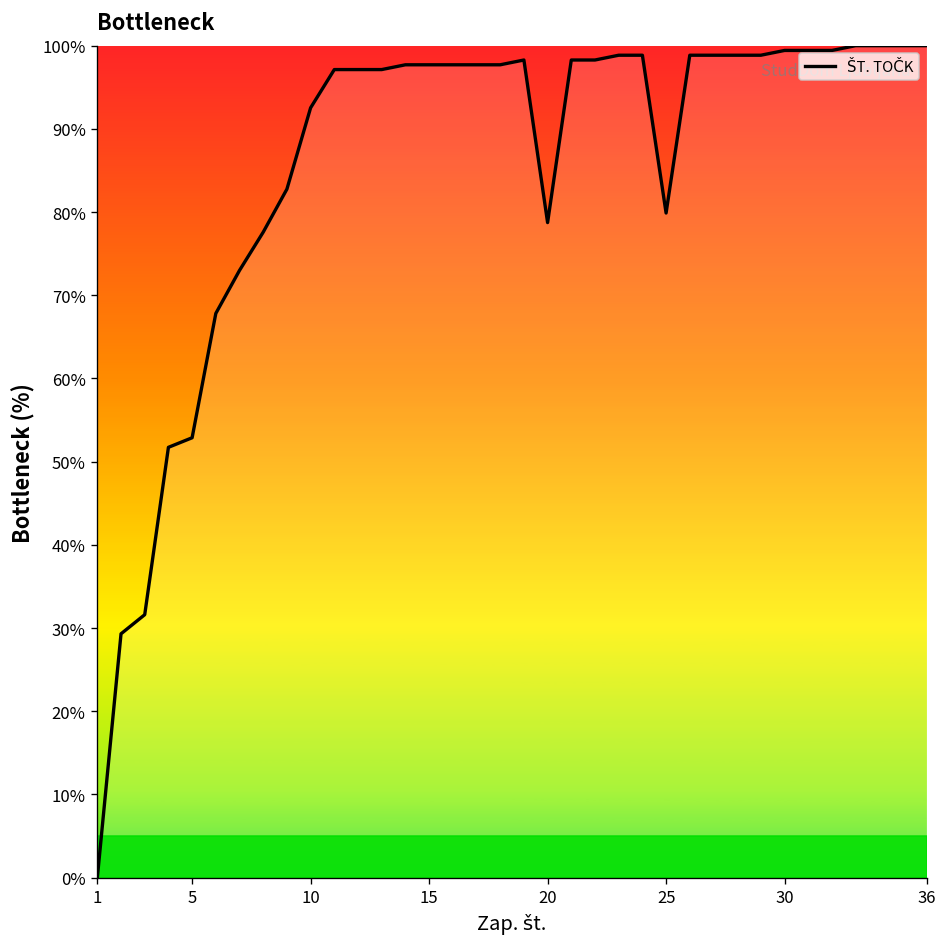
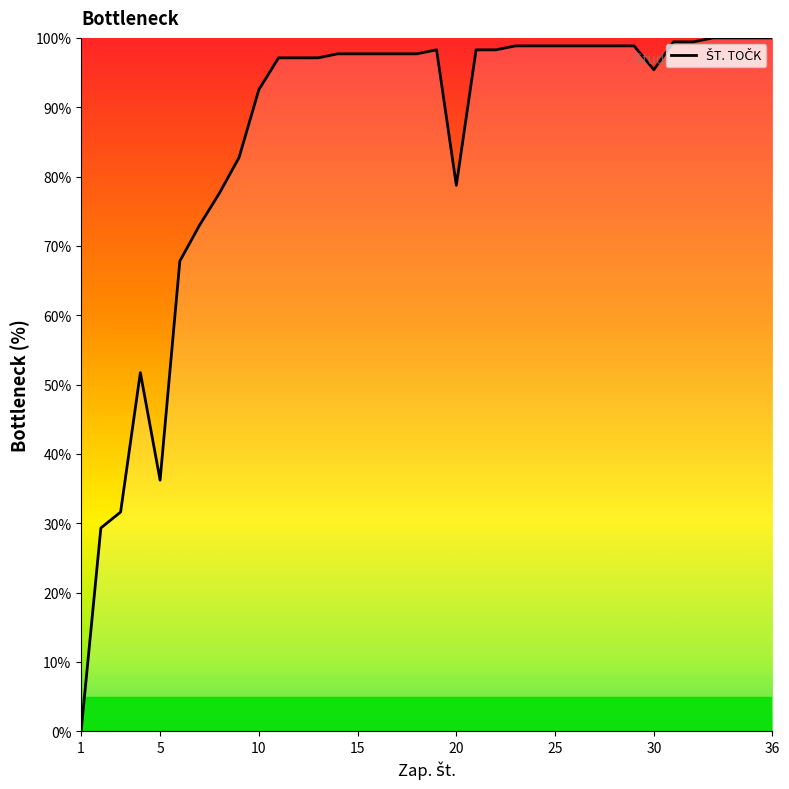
5: 53% -> 36%
25: 80% -> 99%
30: 99% -> 95%
